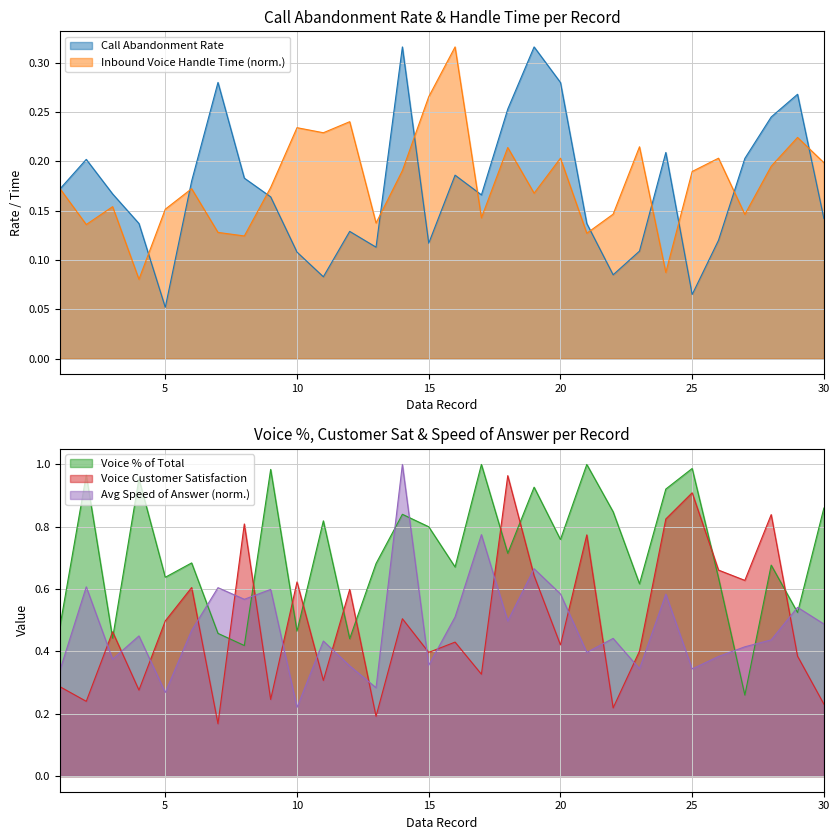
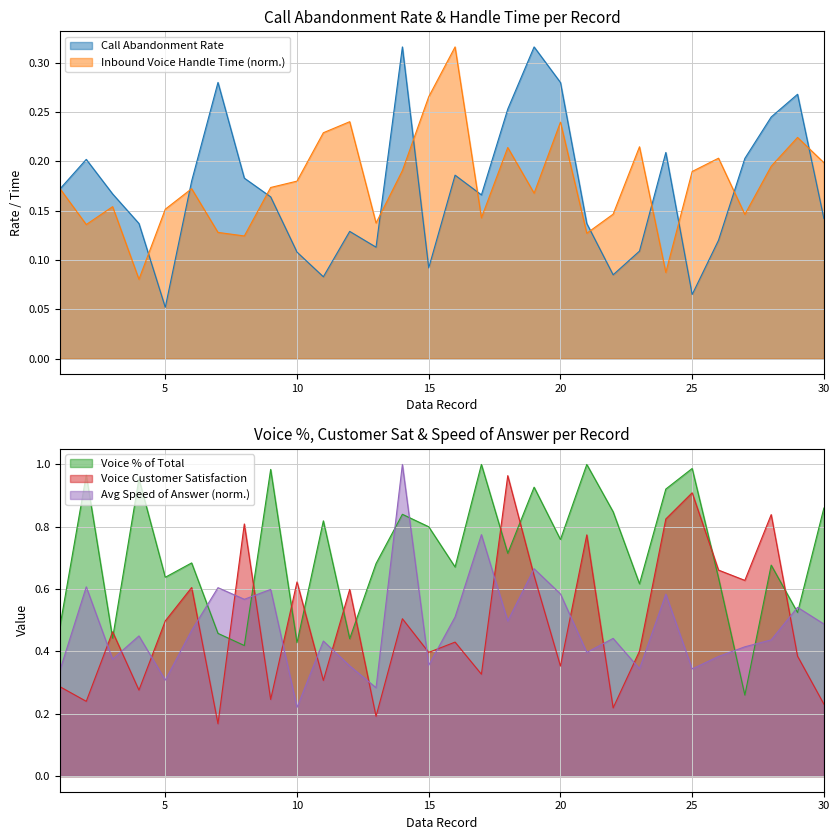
Call Abandonment Rate & Handle Time per Record, Inbound Voice Handle Time (norm.), 10: 0.23 -> 0.18
Call Abandonment Rate & Handle Time per Record, Call Abandonment Rate, 15: 0.12 -> 0.09
Call Abandonment Rate & Handle Time per Record, Inbound Voice Handle Time (norm.), 20: 0.20 -> 0.24
Voice %, Customer Sat & Speed of Answer per Record, Avg Speed of Answer (norm.), 5: 0.27 -> 0.31
Voice %, Customer Sat & Speed of Answer per Record, Voice % of Total, 10: 0.47 -> 0.43
Voice %, Customer Sat & Speed of Answer per Record, Voice Customer Satisfaction, 20: 0.42 -> 0.35
